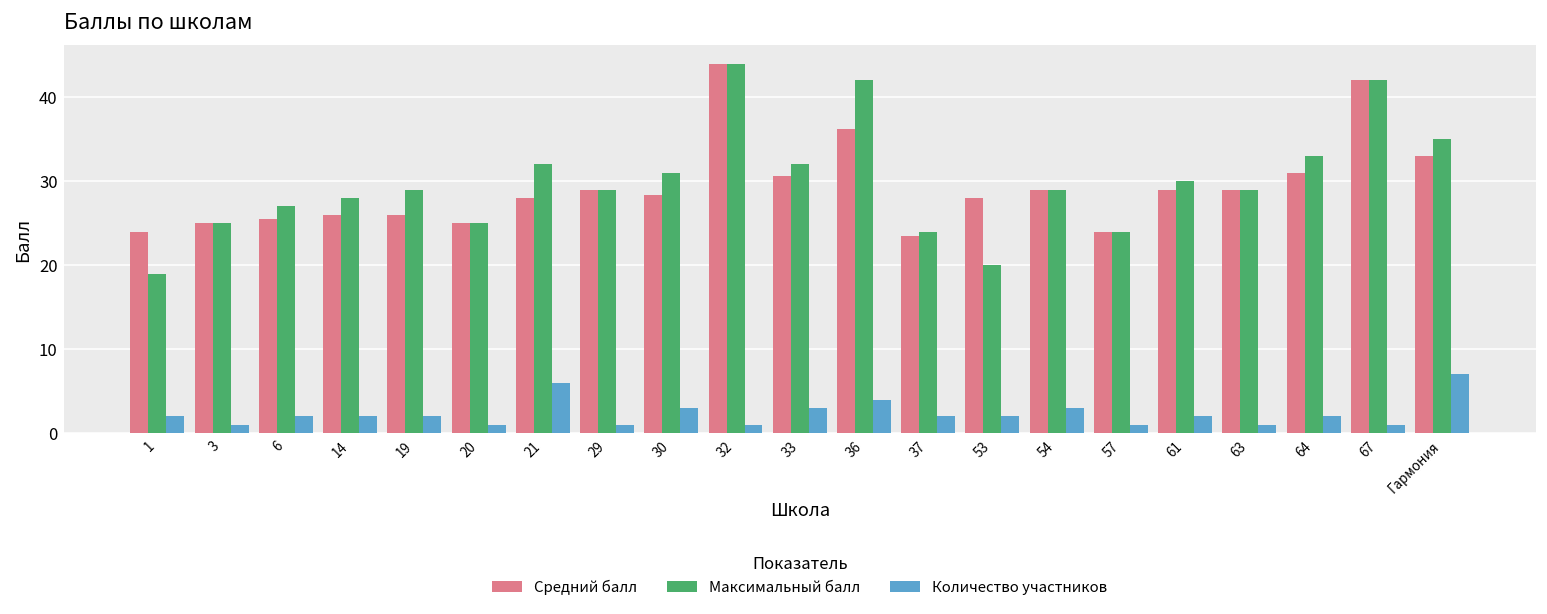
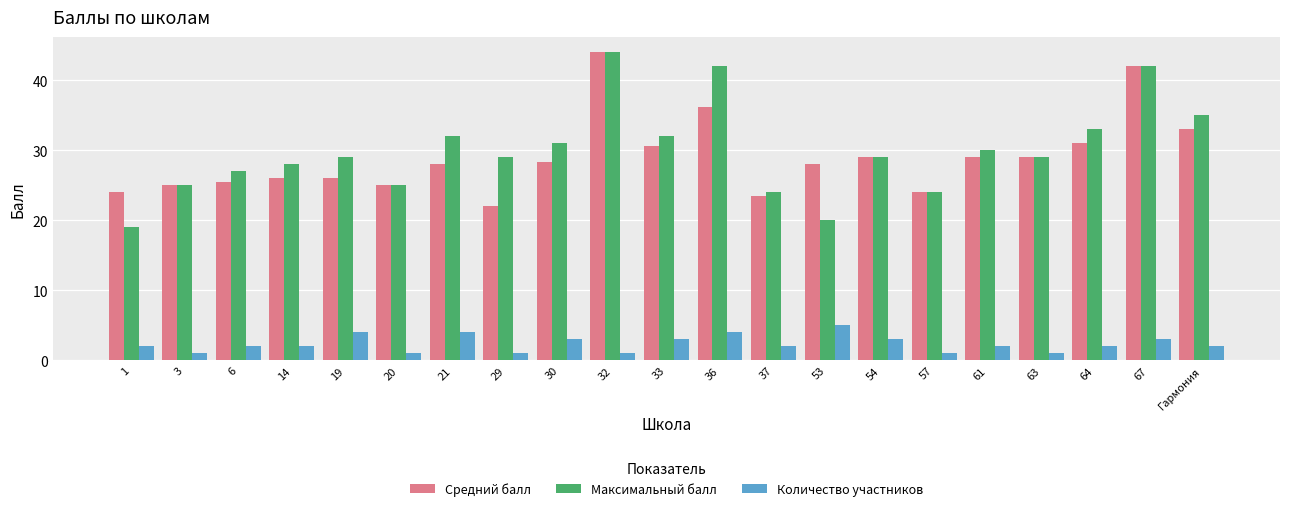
Количество участников, 19: 2 -> 4
Количество участников, 21: 6 -> 4
Средний балл, 29: 29 -> 22
Количество участников, 53: 2 -> 5
Количество участников, 67: 1 -> 3
Количество участников, Гармония: 7 -> 2
